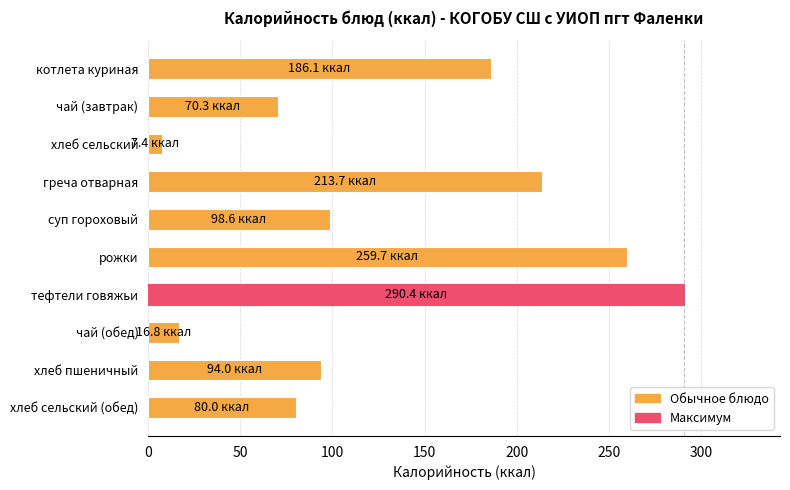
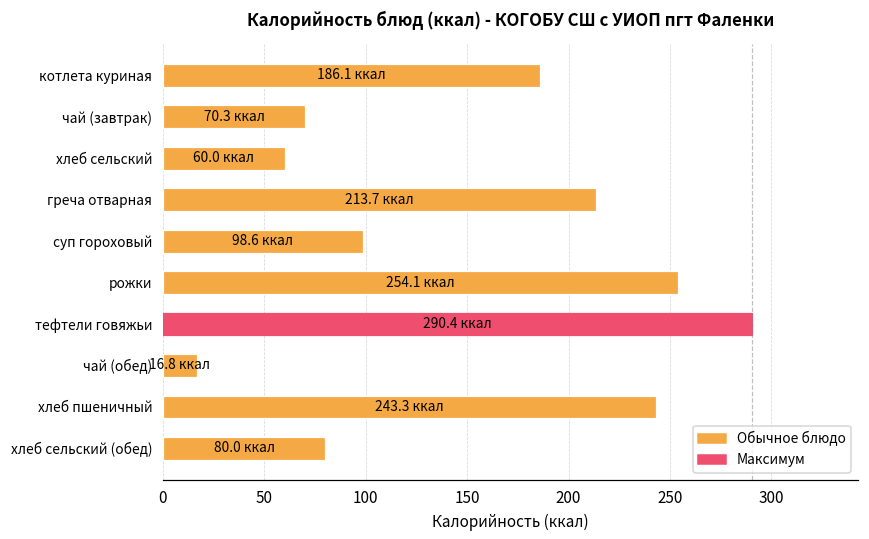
хлеб сельский: 7.4 -> 60.0
рожки: 259.7 -> 254.1
хлеб пшеничный: 94.0 -> 243.3
